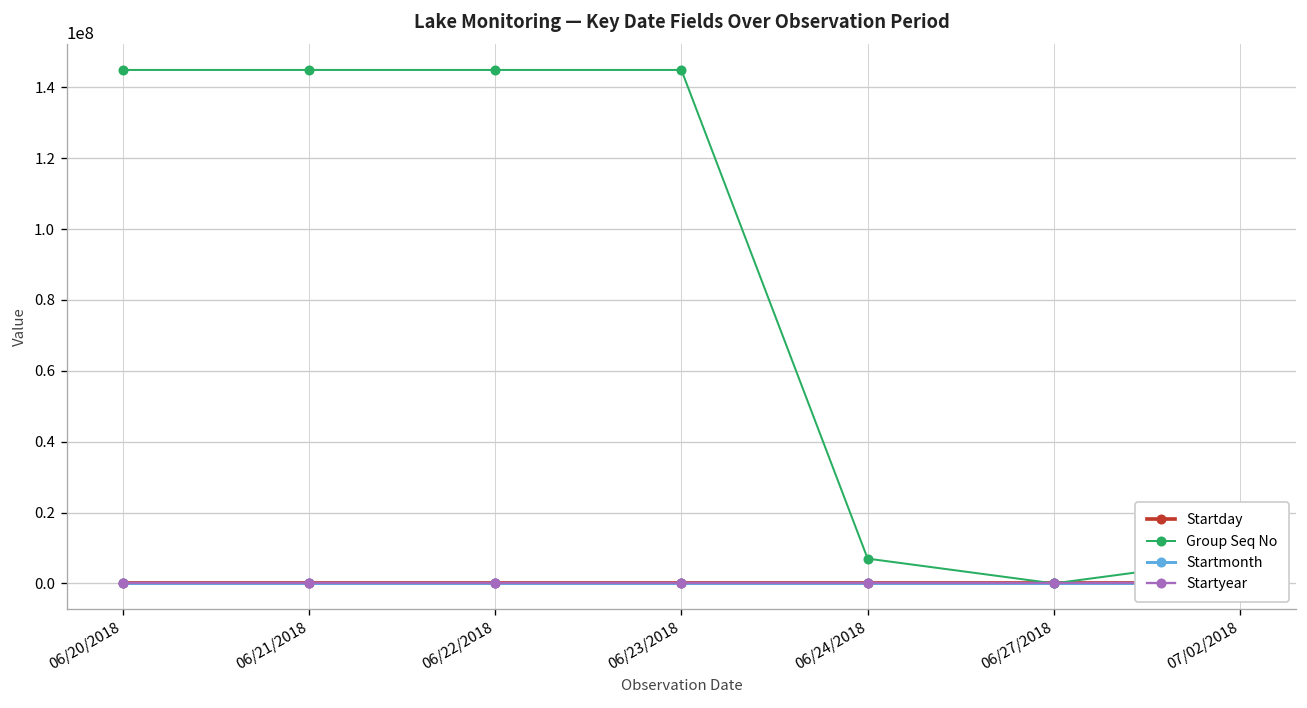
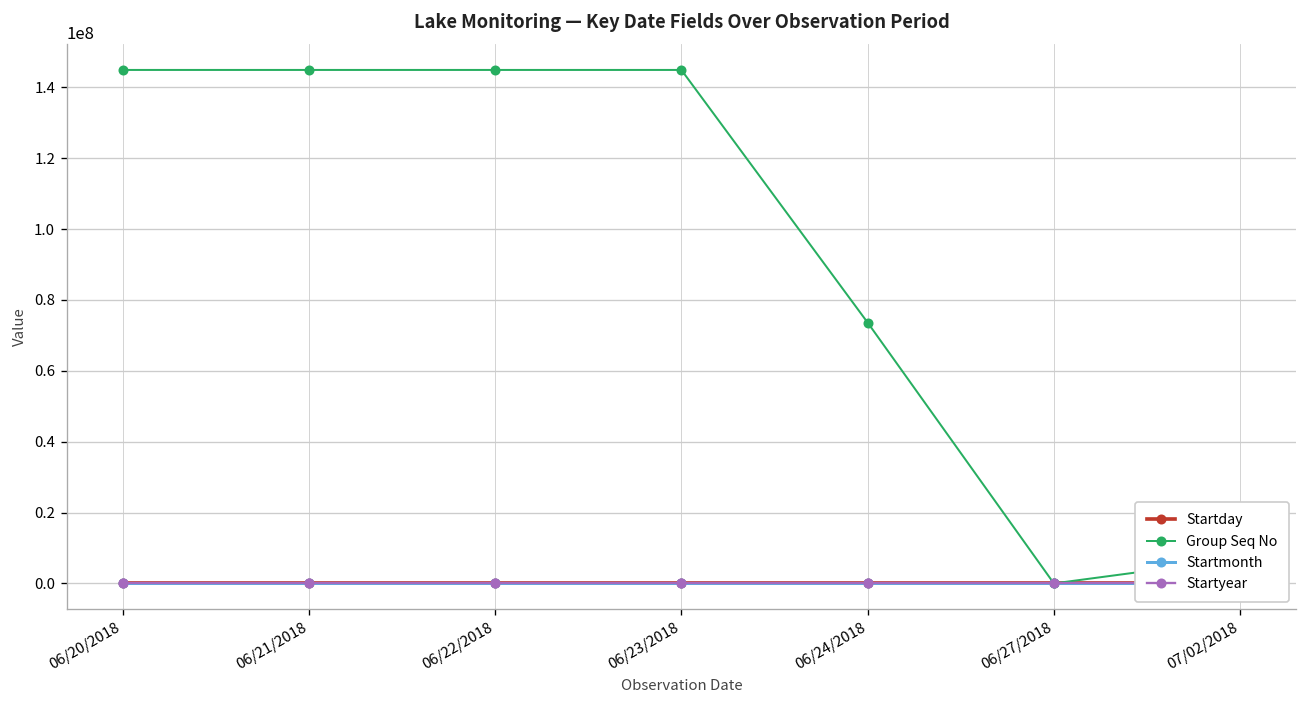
Group Seq No, 06/24/2018: 7000000 -> 74000000
